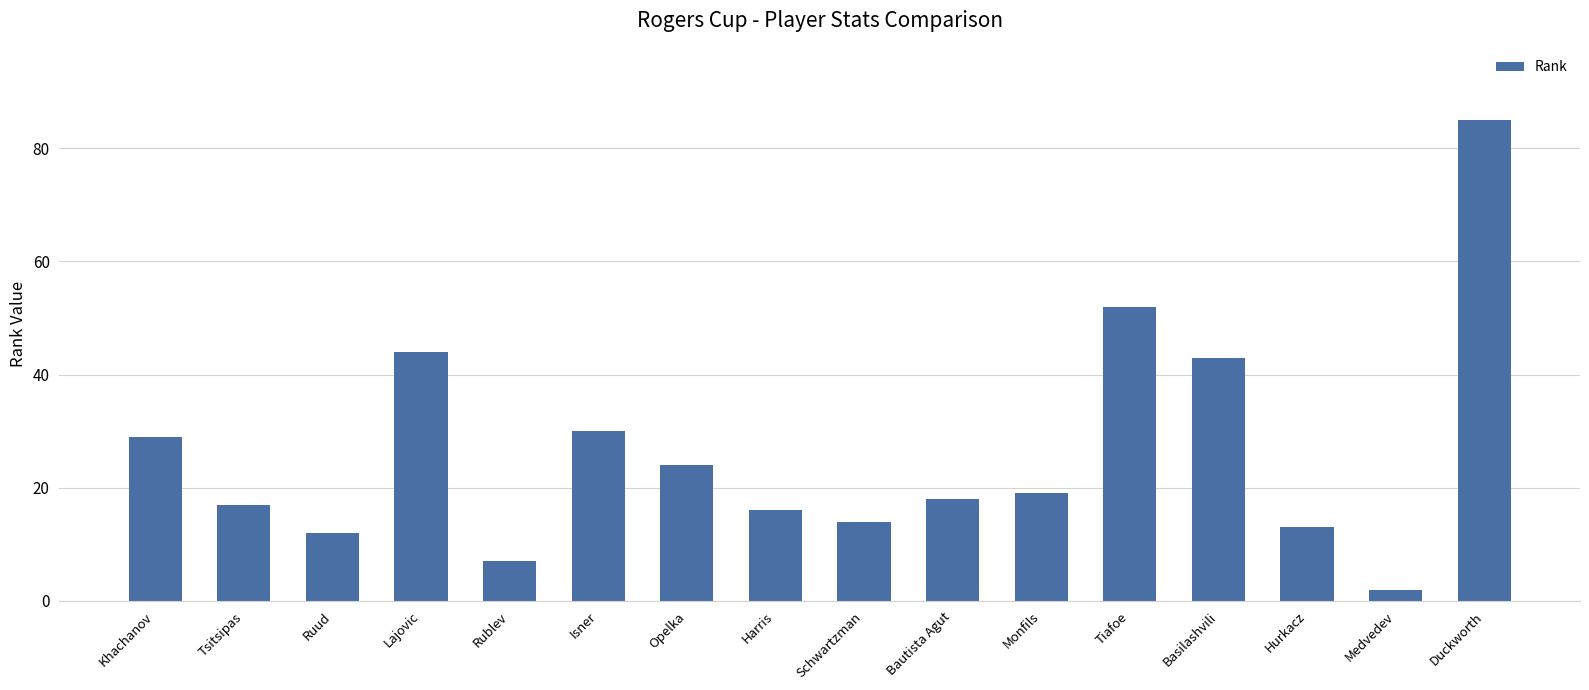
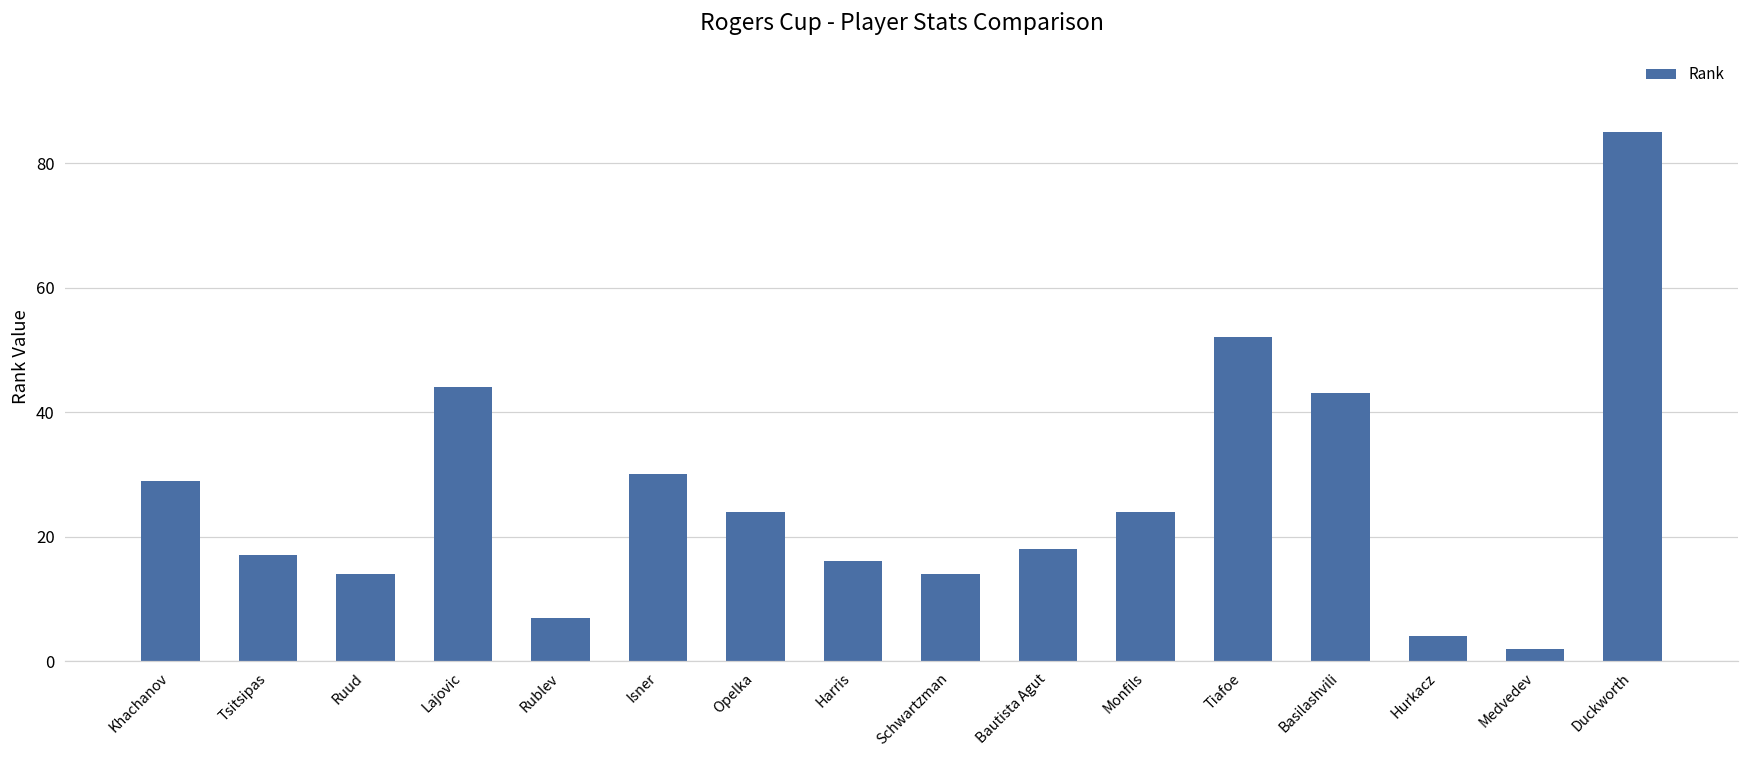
Ruud: 12 -> 14
Monfils: 19 -> 24
Hurkacz: 13 -> 4
